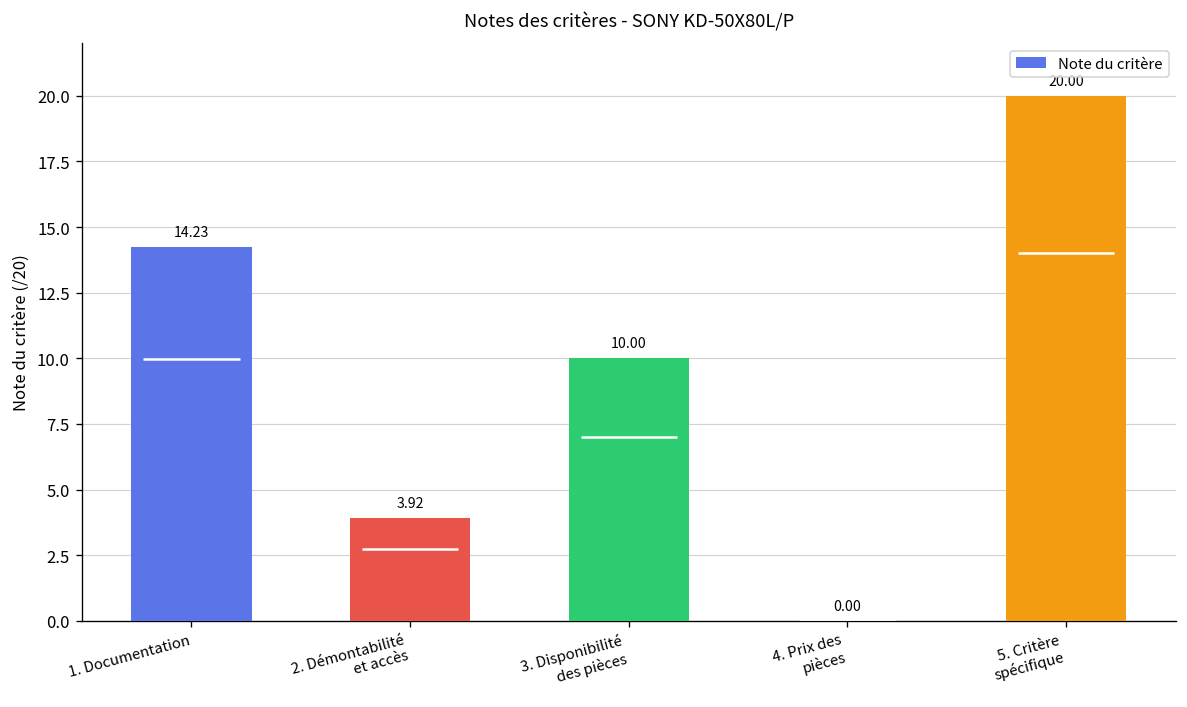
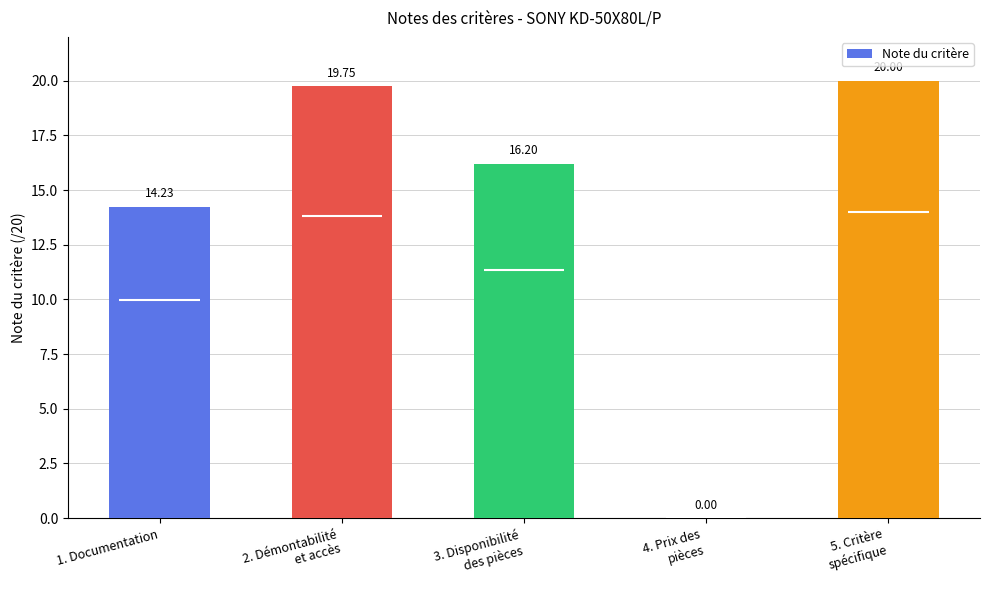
2. Démontabilité et accès: 3.92 -> 19.75
3. Disponibilité des pièces: 10.00 -> 16.20
